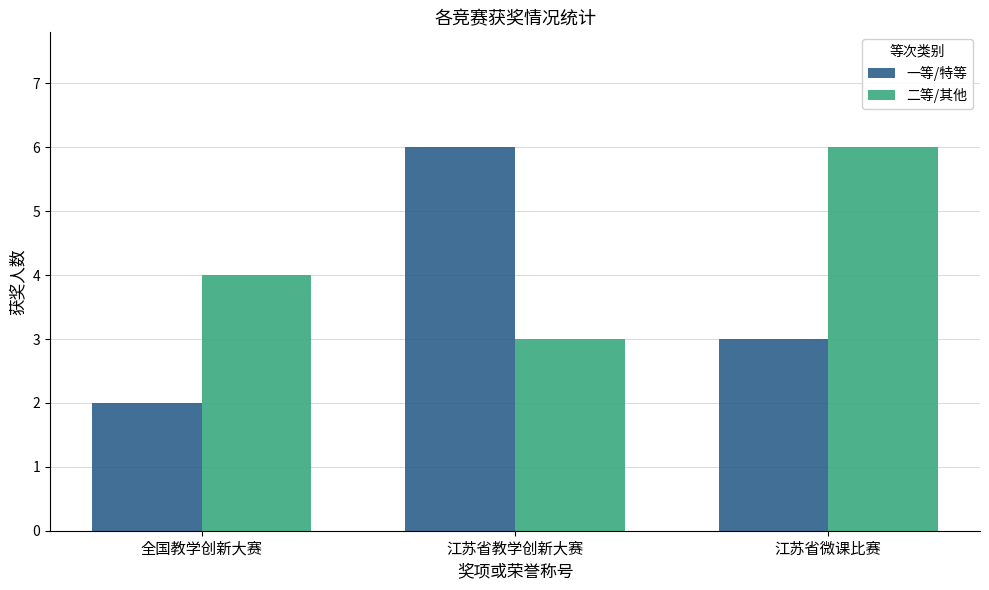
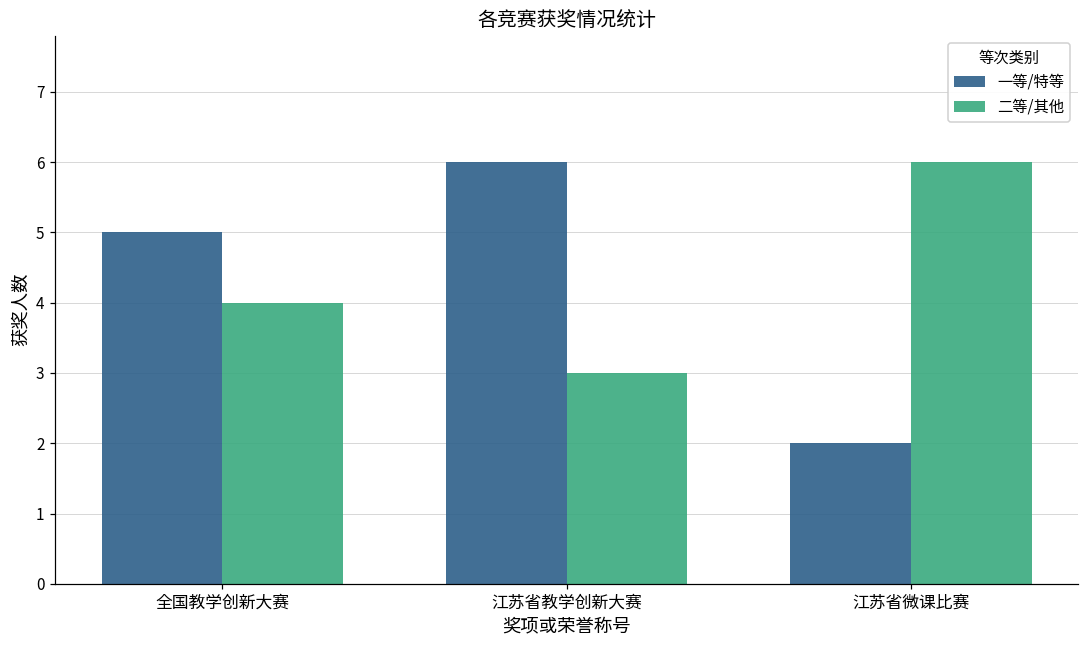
一等/特等, 全国教学创新大赛: 2 -> 5
一等/特等, 江苏省微课比赛: 3 -> 2
